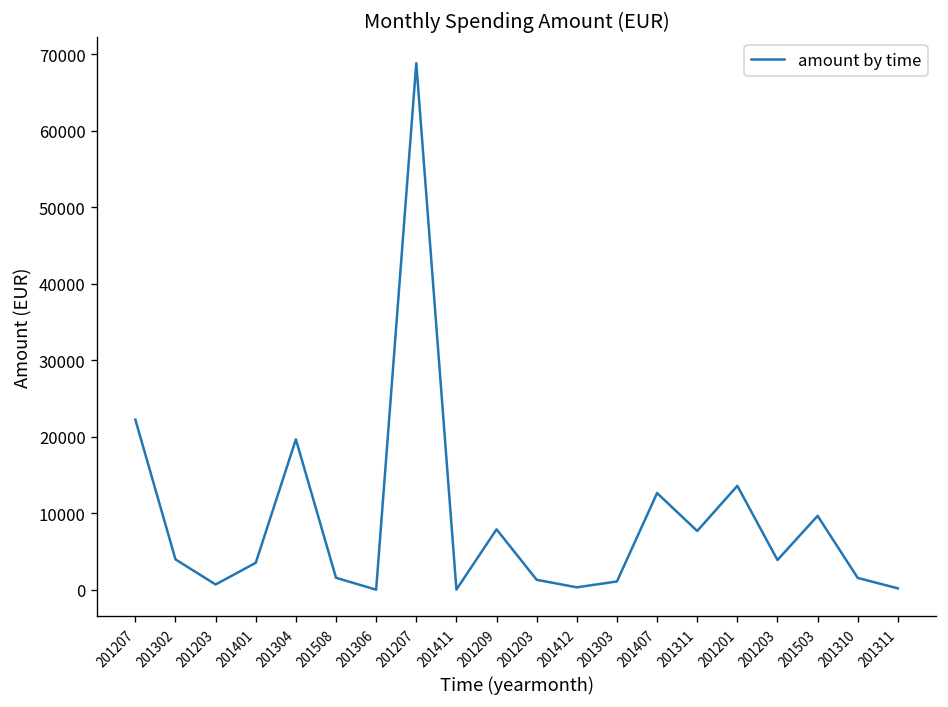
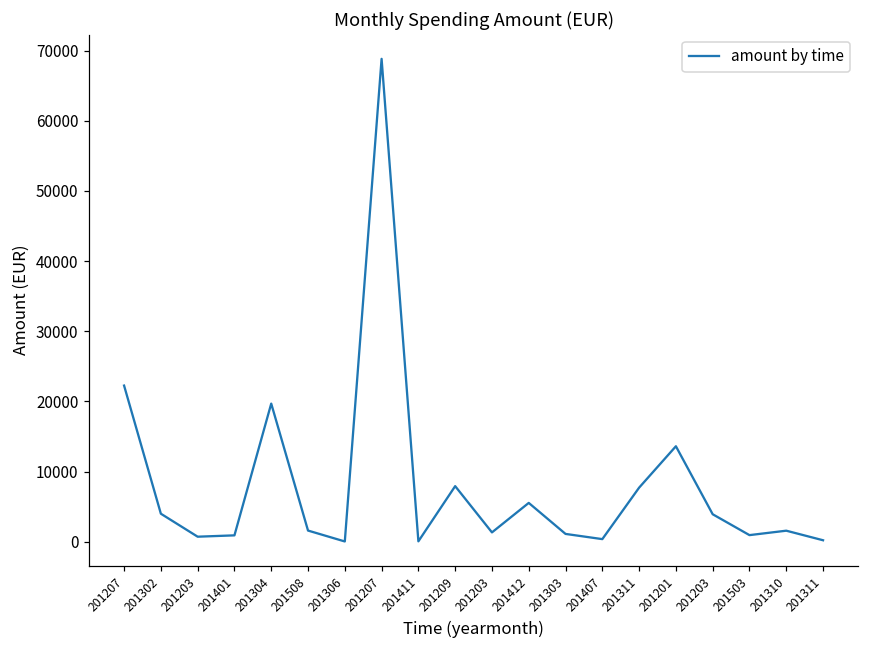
201401: 4000 -> 1000
201412: 0 -> 6000
201407: 13000 -> 0
201503: 10000 -> 1000
